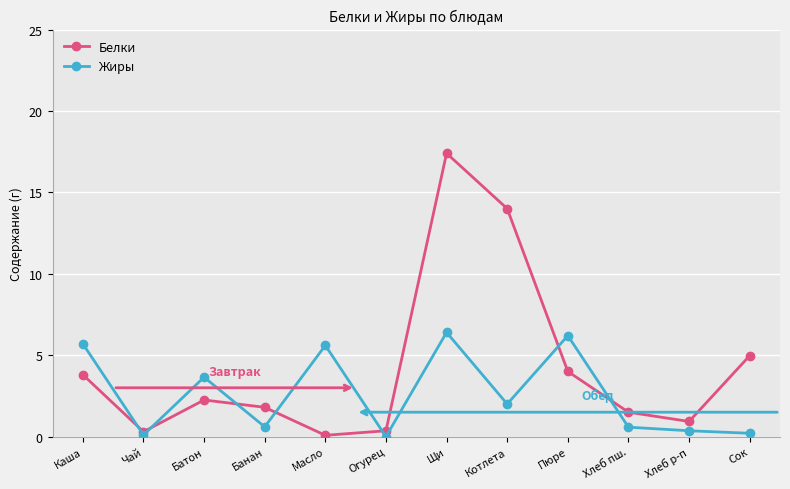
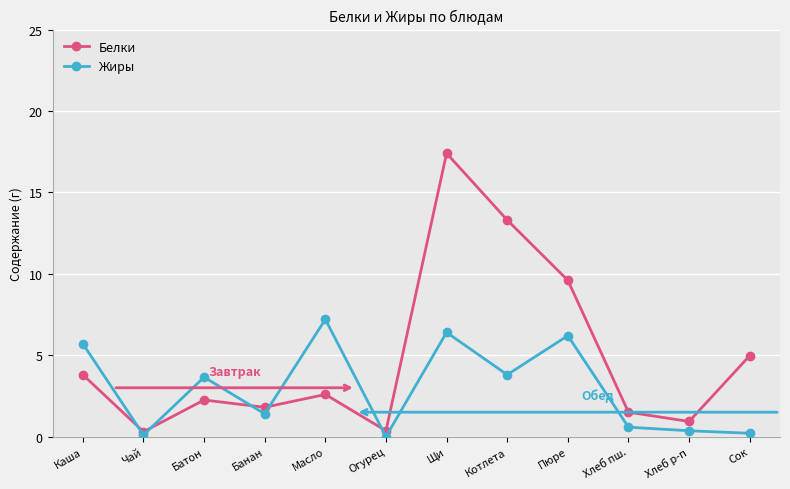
Жиры, Банан: 0.6 -> 1.4
Белки, Масло: 0.1 -> 2.6
Жиры, Масло: 5.6 -> 7.2
Белки, Котлета: 14.0 -> 13.3
Жиры, Котлета: 2.0 -> 3.8
Белки, Пюре: 4.0 -> 9.6
